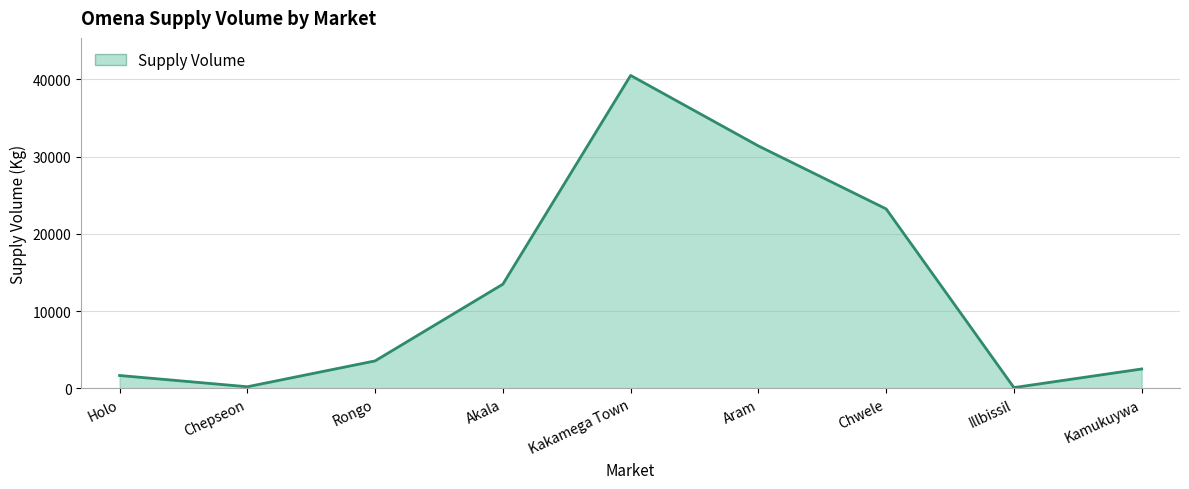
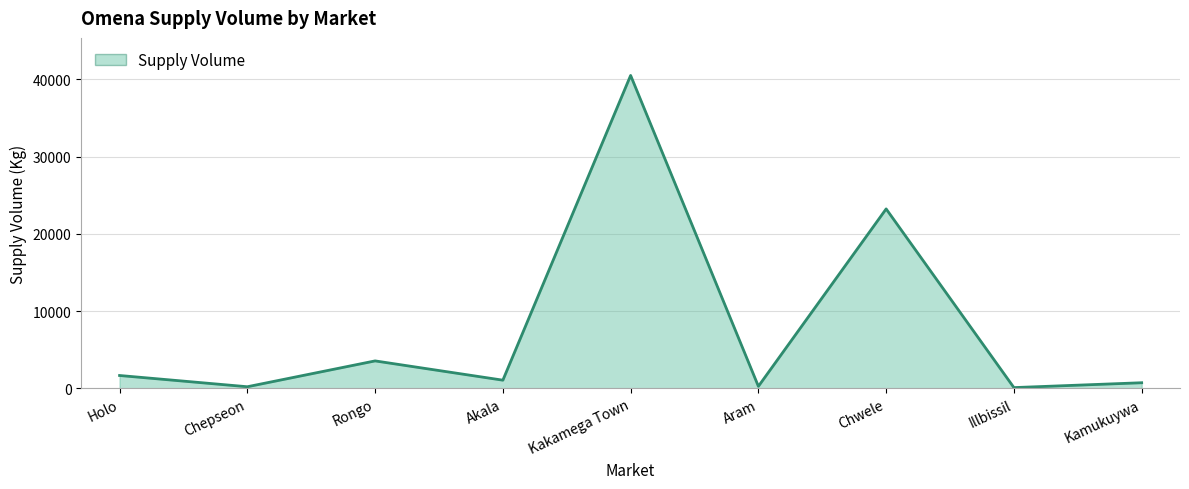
Akala: 13000 -> 1000
Aram: 31000 -> 0
Kamukuywa: 3000 -> 1000
